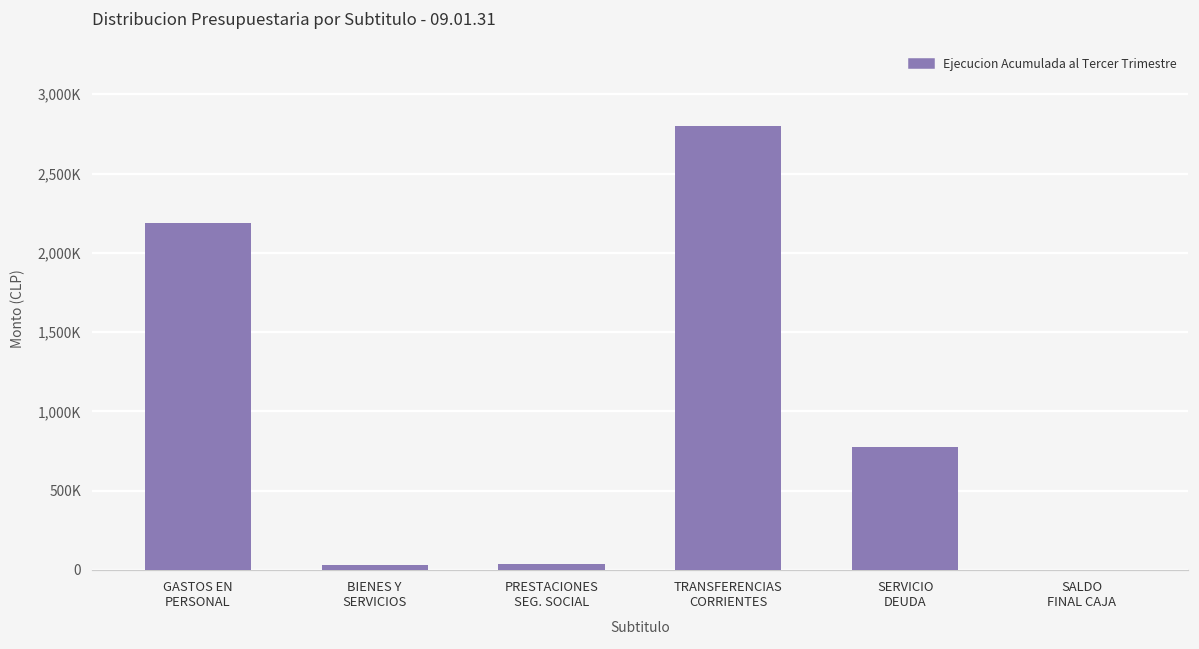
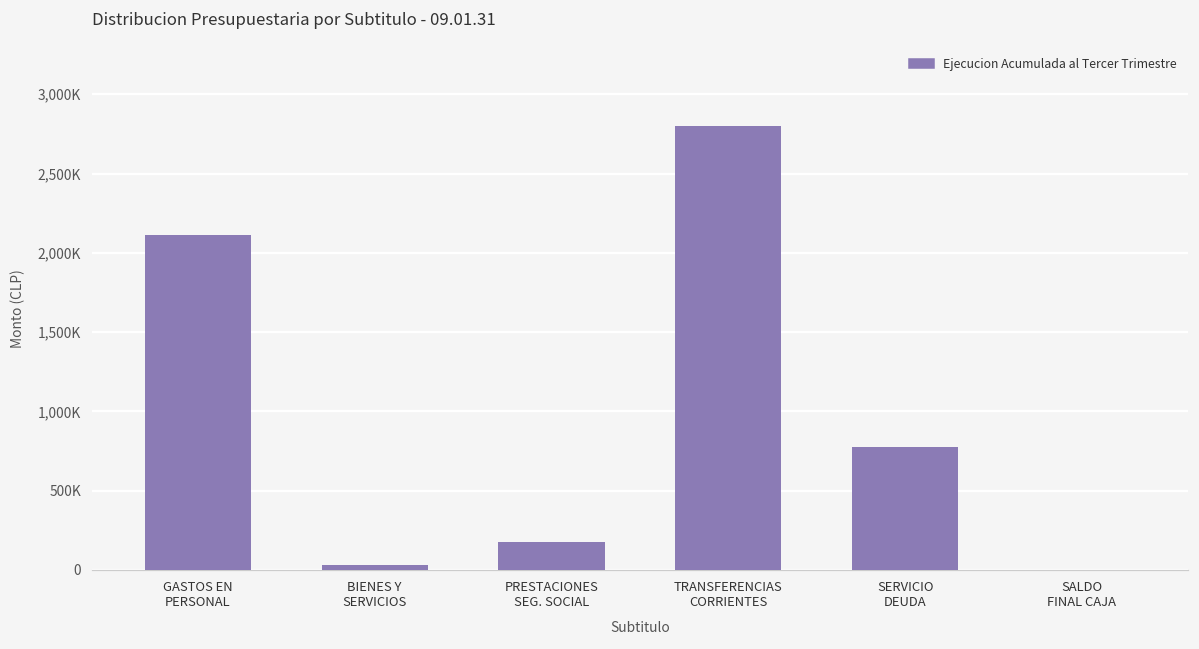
GASTOS EN PERSONAL: 2,190,000 -> 2,110,000
PRESTACIONES SEG. SOCIAL: 30,000 -> 170,000
